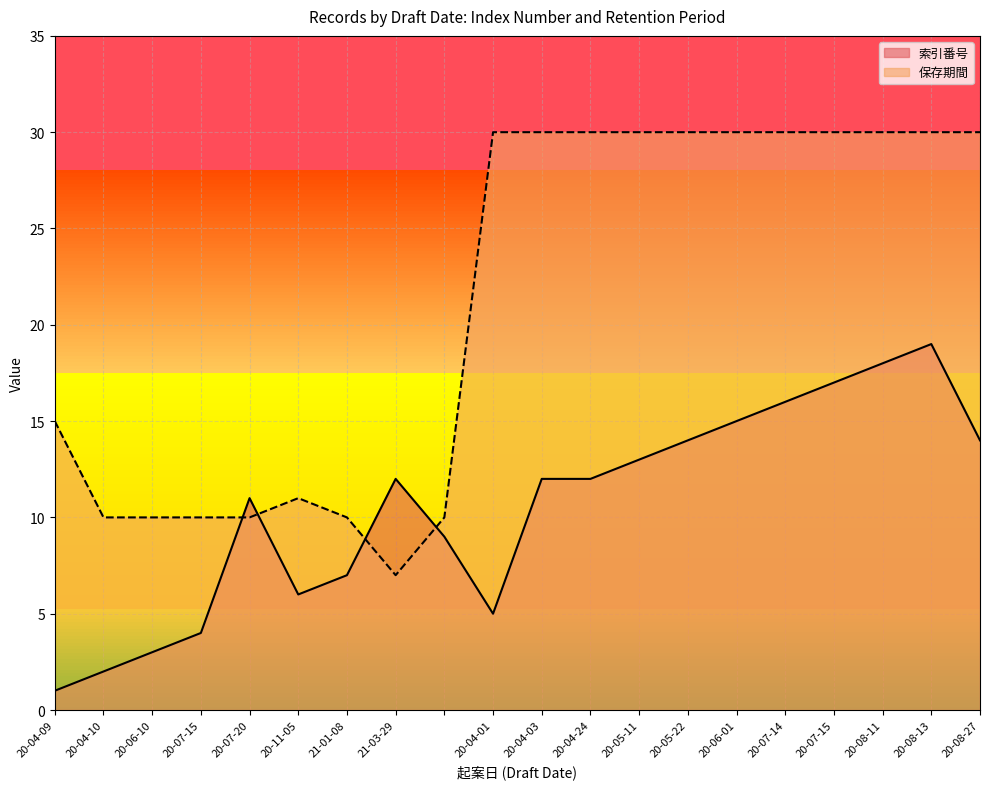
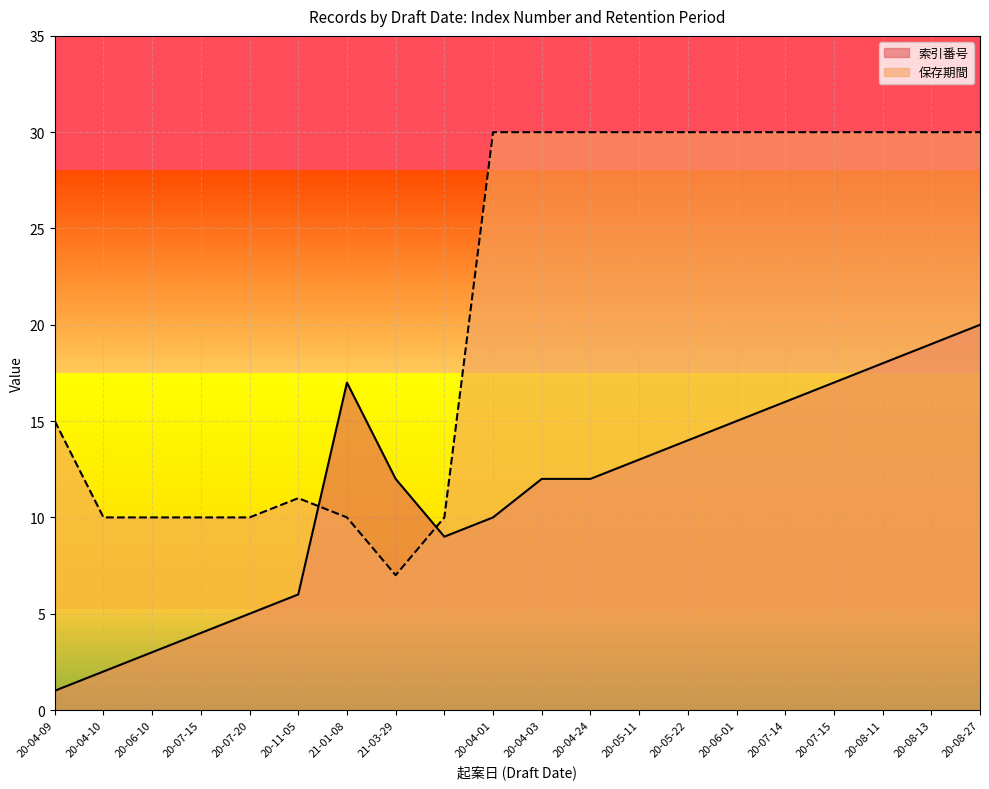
索引番号, 20-07-20: 11 -> 5
索引番号, 21-01-08: 7 -> 17
索引番号, 20-04-01: 5 -> 10
索引番号, 20-08-27: 14 -> 20
